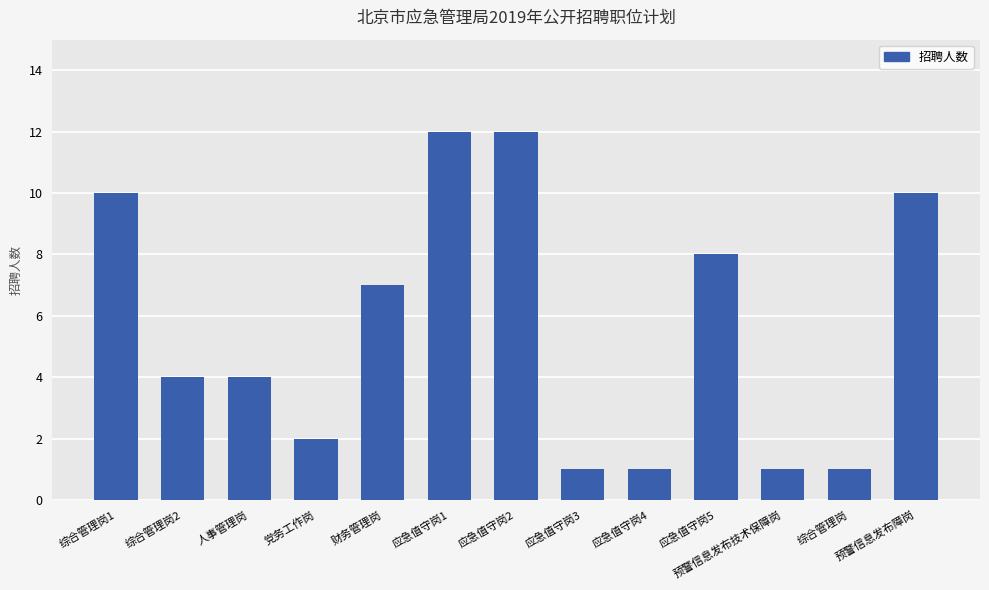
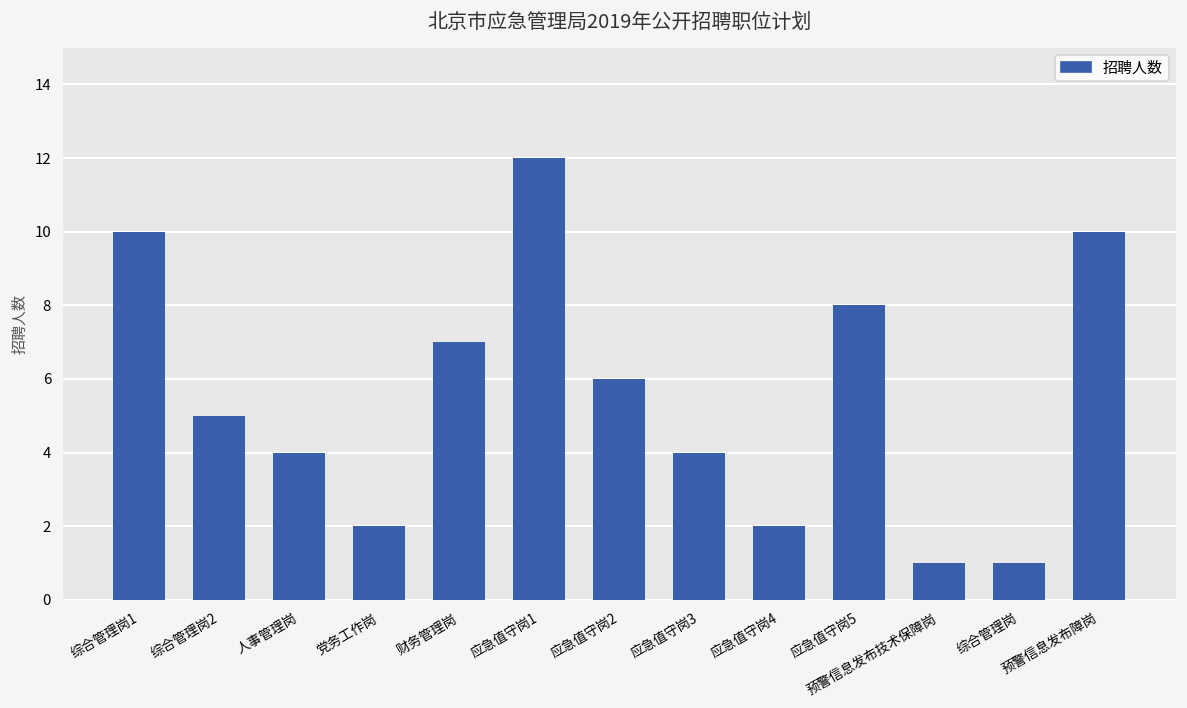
综合管理岗2: 4 -> 5
应急值守岗2: 12 -> 6
应急值守岗3: 1 -> 4
应急值守岗4: 1 -> 2
